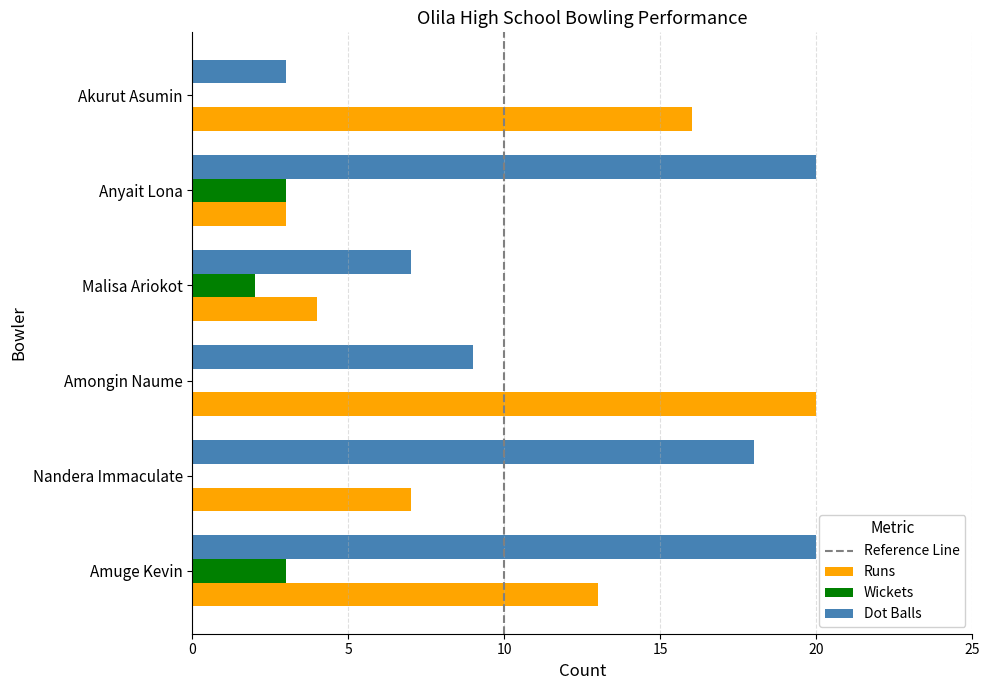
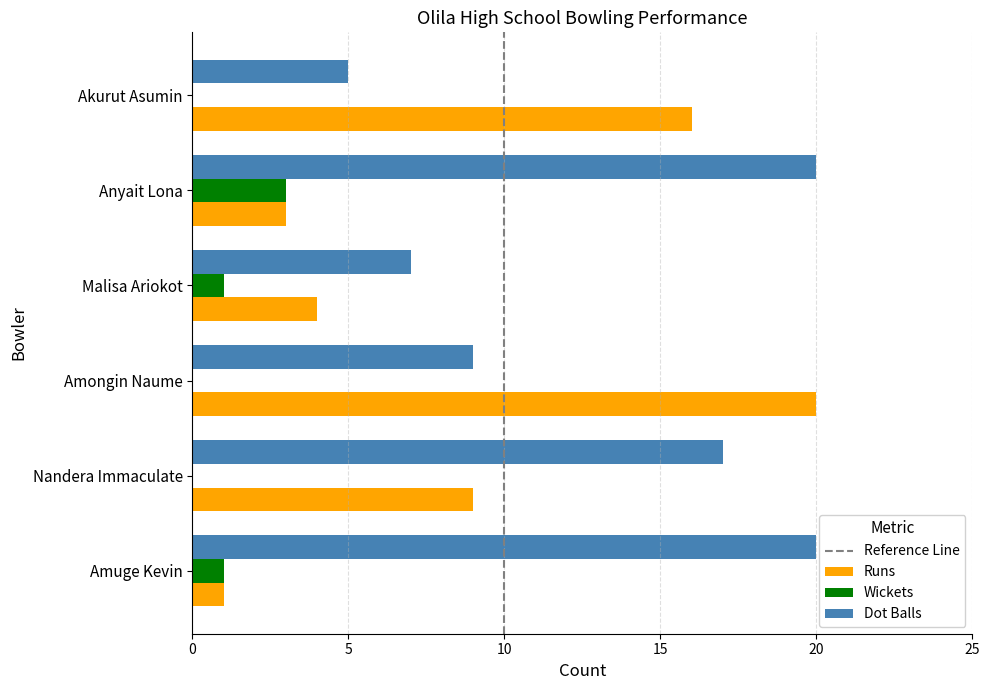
Dot Balls, Akurut Asumin: 3 -> 5
Wickets, Malisa Ariokot: 2 -> 1
Dot Balls, Nandera Immaculate: 18 -> 17
Runs, Nandera Immaculate: 7 -> 9
Wickets, Amuge Kevin: 3 -> 1
Runs, Amuge Kevin: 13 -> 1
